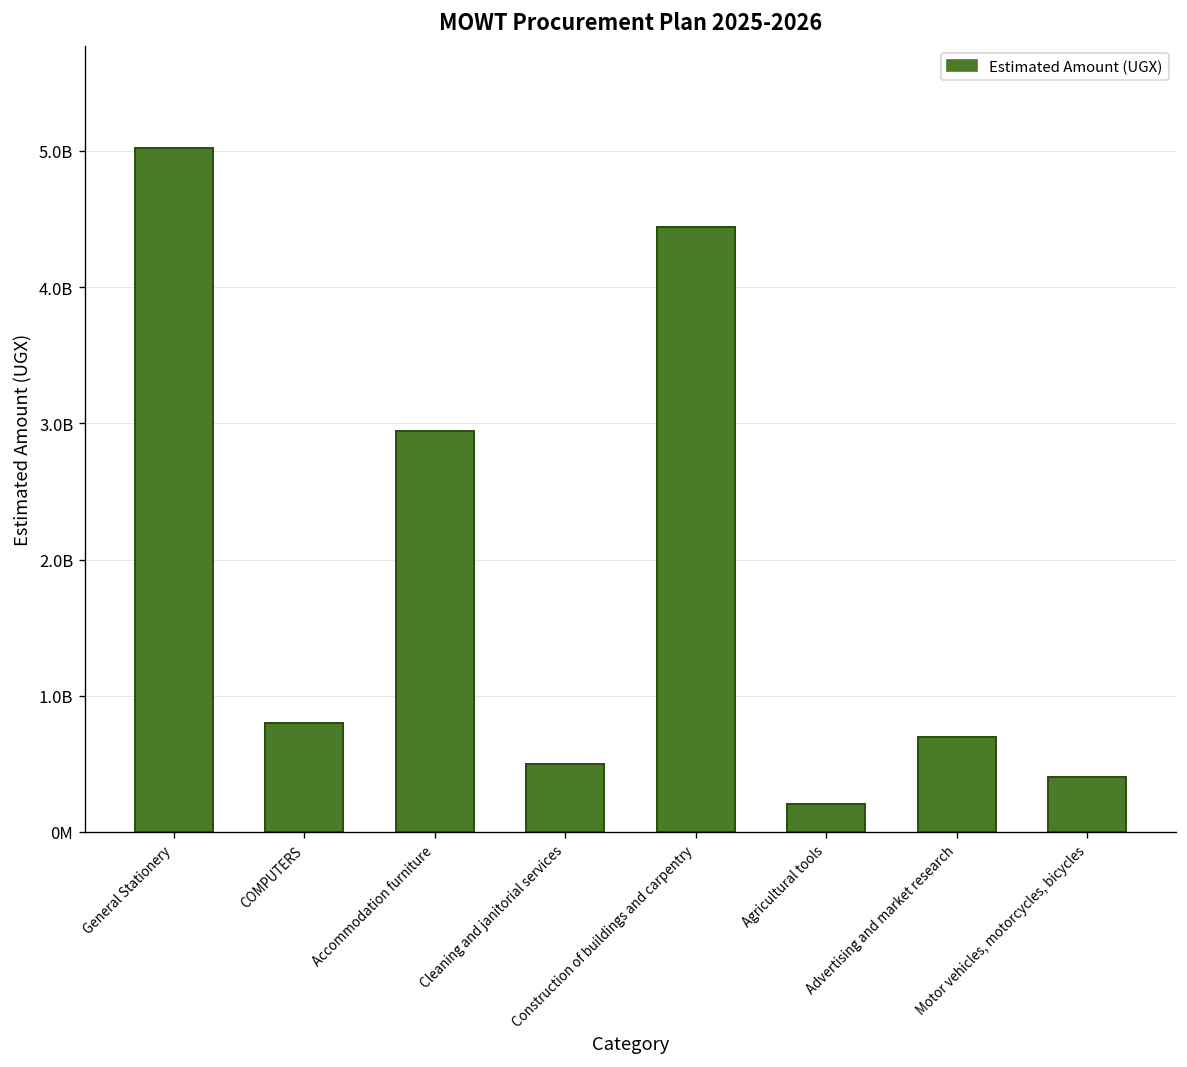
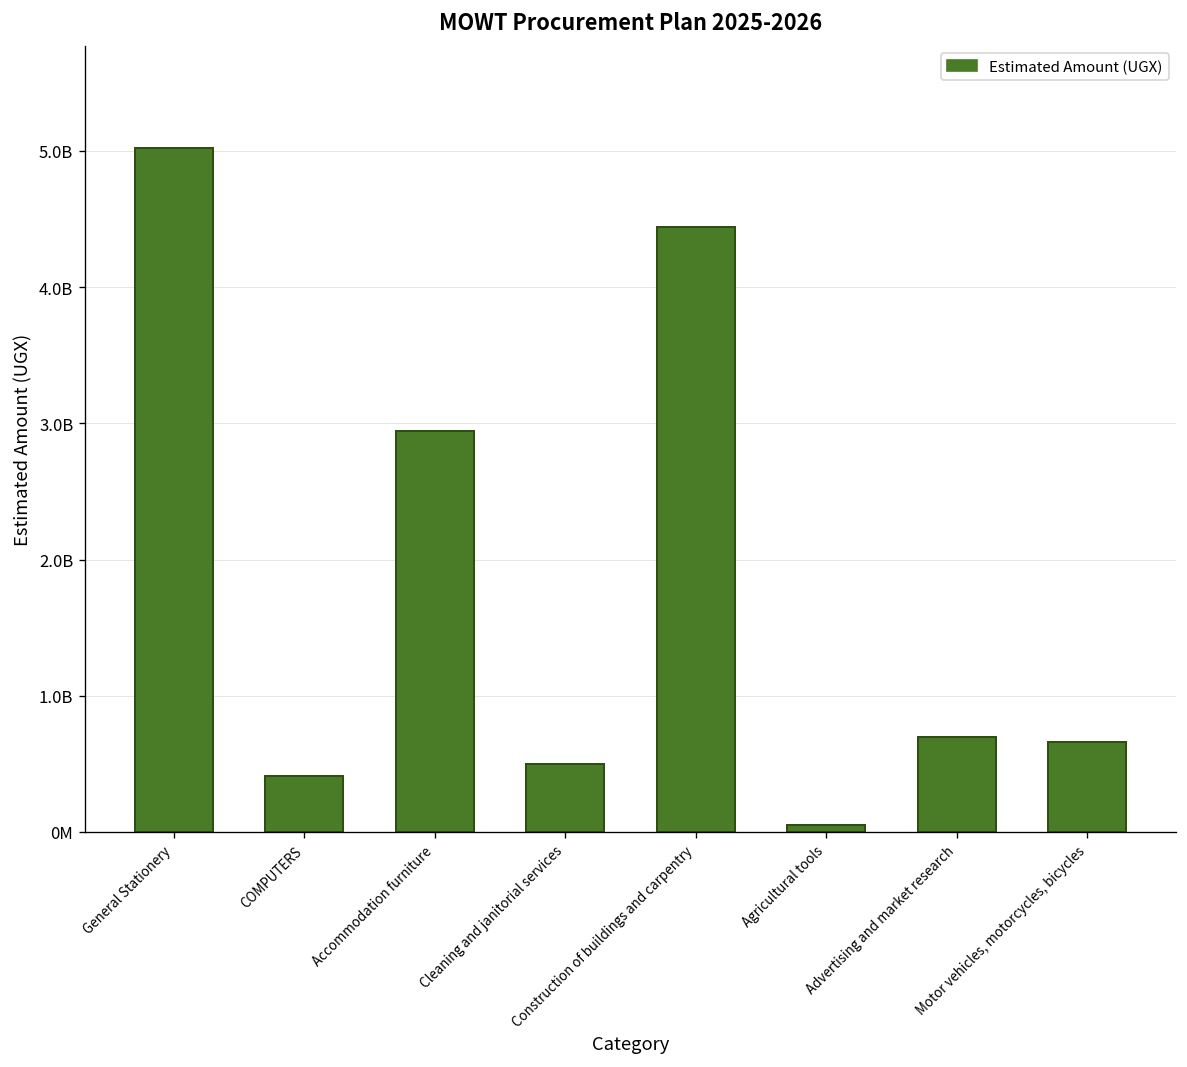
COMPUTERS: 800000000 -> 410000000
Agricultural tools: 200000000 -> 50000000
Motor vehicles, motorcycles, bicycles: 400000000 -> 660000000
